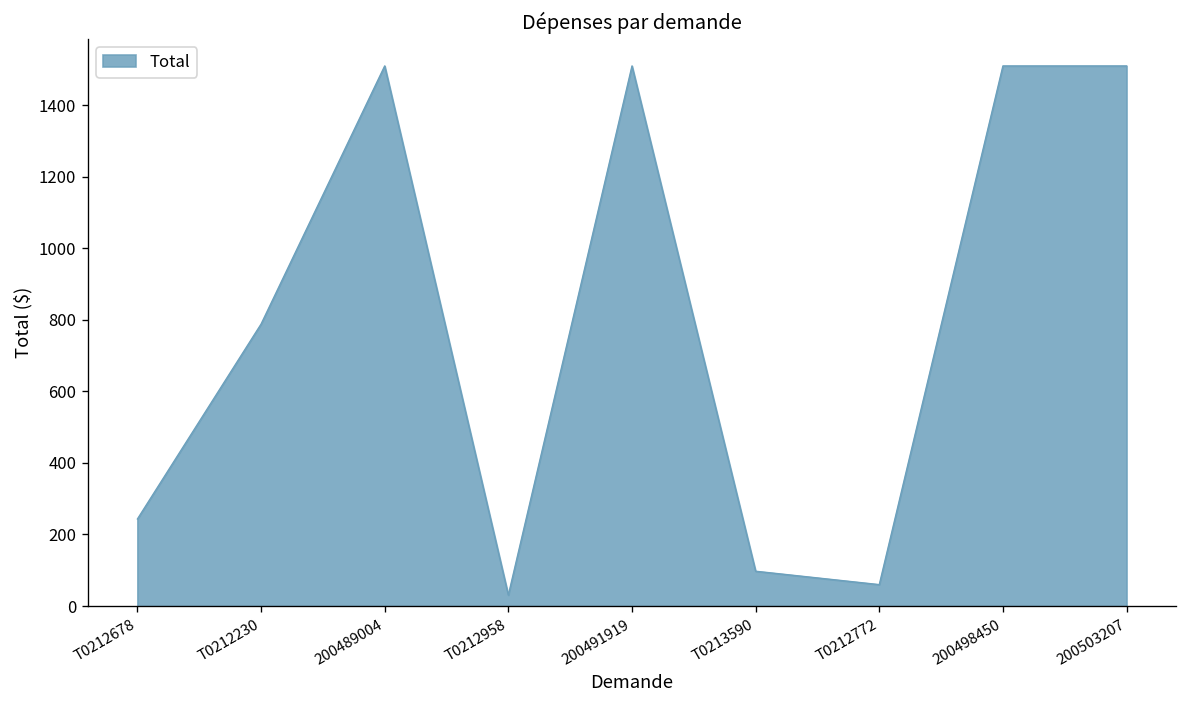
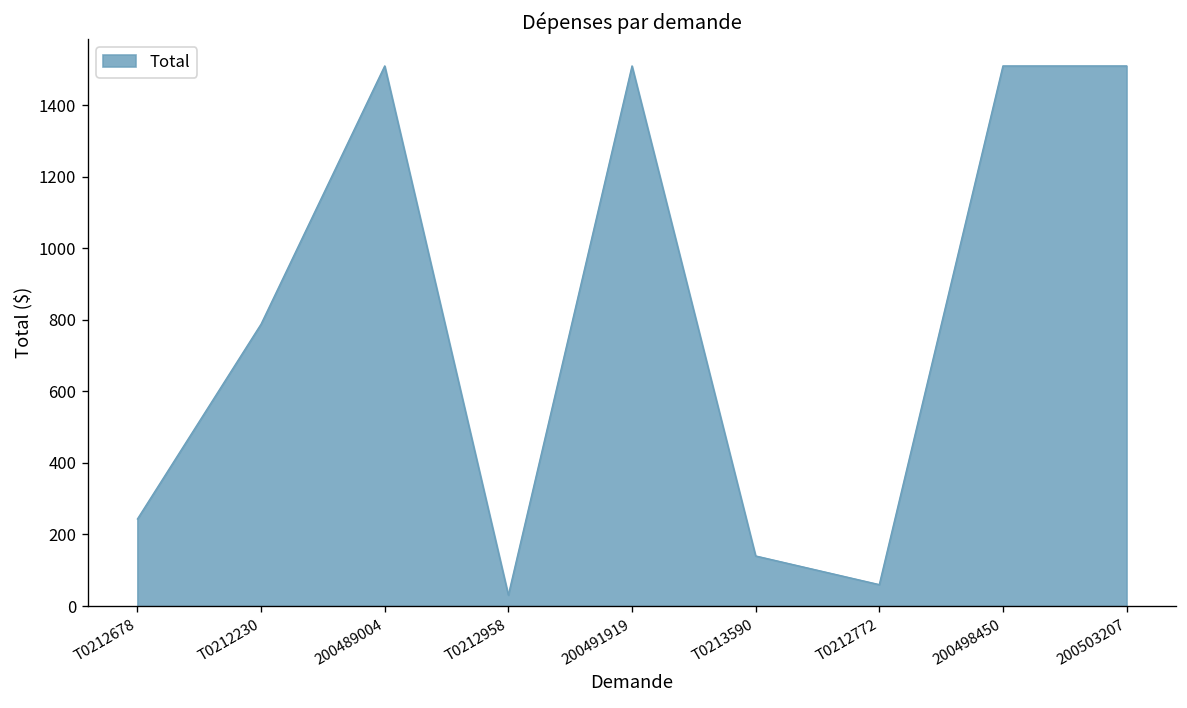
T0213590: 100 -> 140
